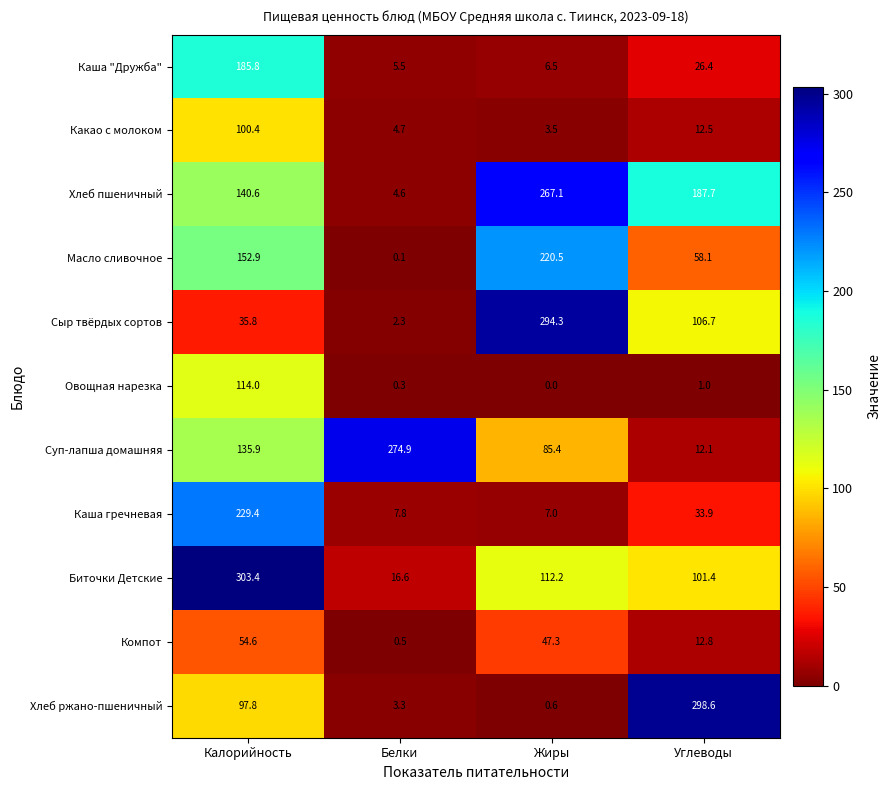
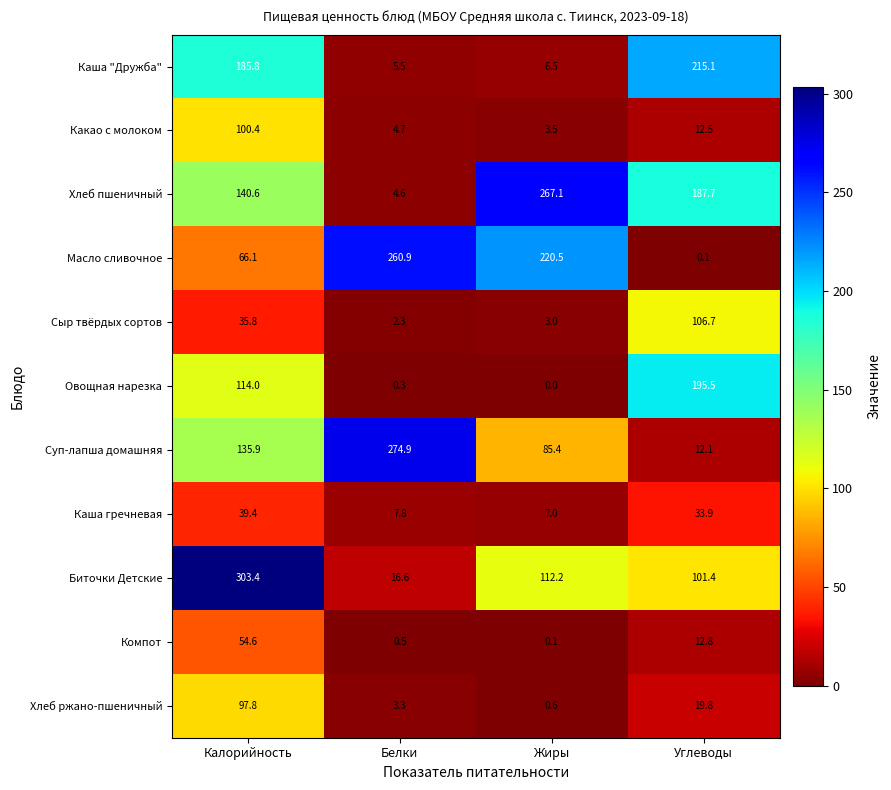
Каша "Дружба", Углеводы: 26.4 -> 215.1
Масло сливочное, Калорийность: 152.9 -> 66.1
Масло сливочное, Белки: 0.1 -> 260.9
Масло сливочное, Углеводы: 58.1 -> 0.1
Сыр твёрдых сортов, Жиры: 294.3 -> 3.0
Овощная нарезка, Углеводы: 1.0 -> 195.5
Каша гречневая, Калорийность: 229.4 -> 39.4
Компот, Жиры: 47.3 -> 0.1
Хлеб ржано-пшеничный, Углеводы: 298.6 -> 19.8
